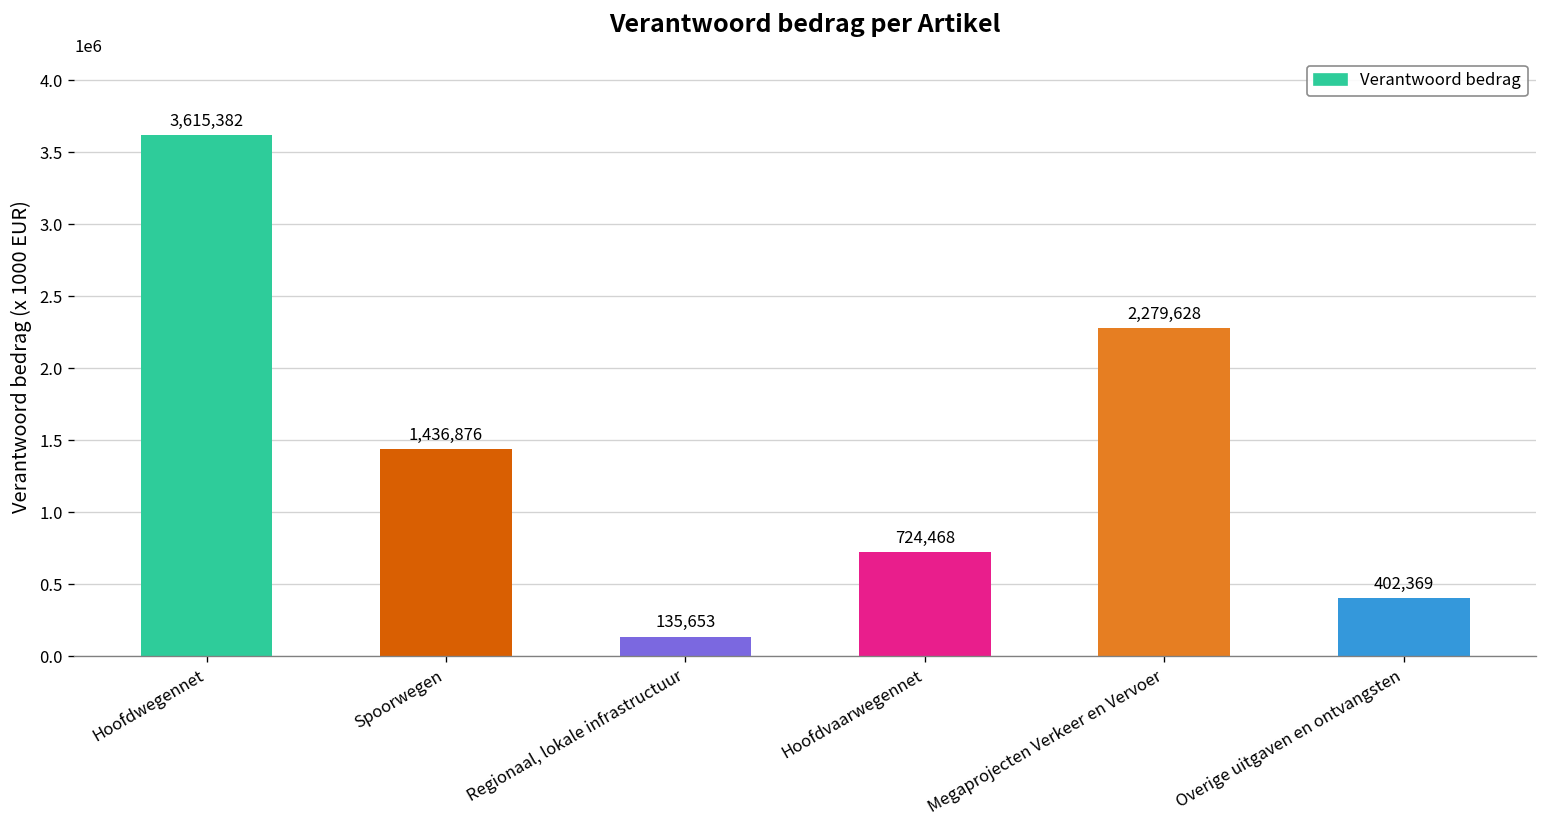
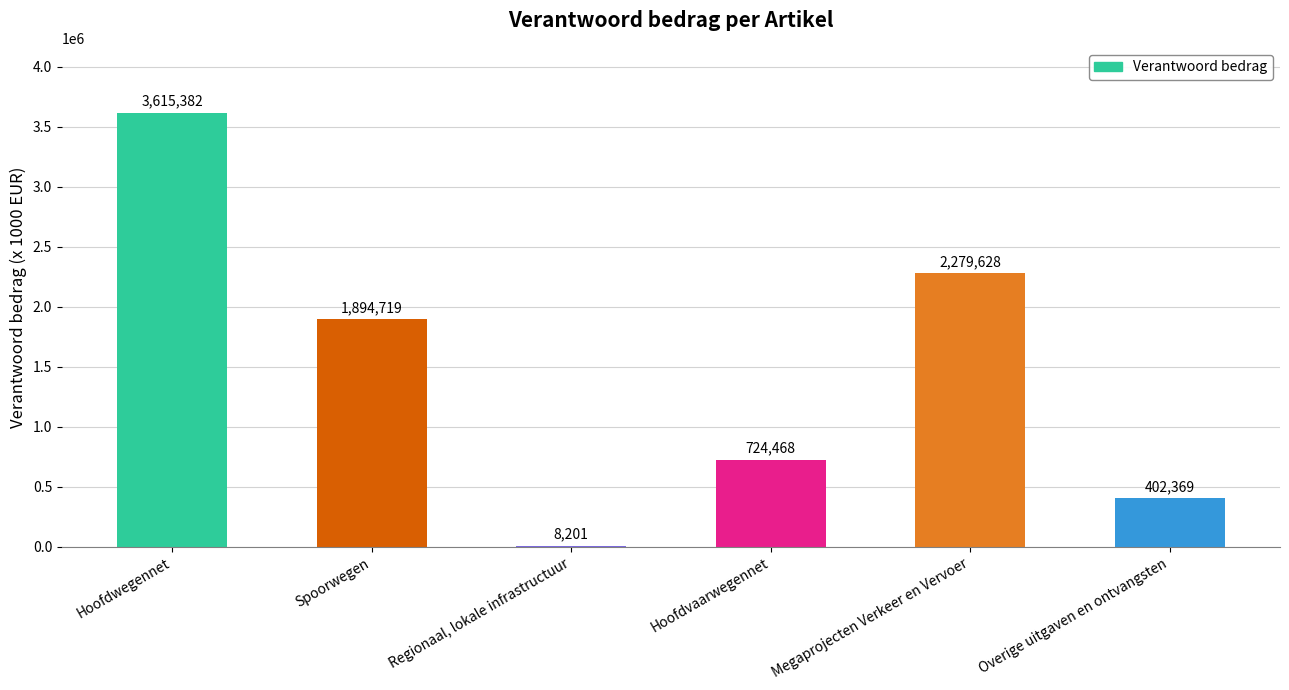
Spoorwegen: 1,436,876 -> 1,894,719
Regionaal, lokale infrastructuur: 135,653 -> 8,201
